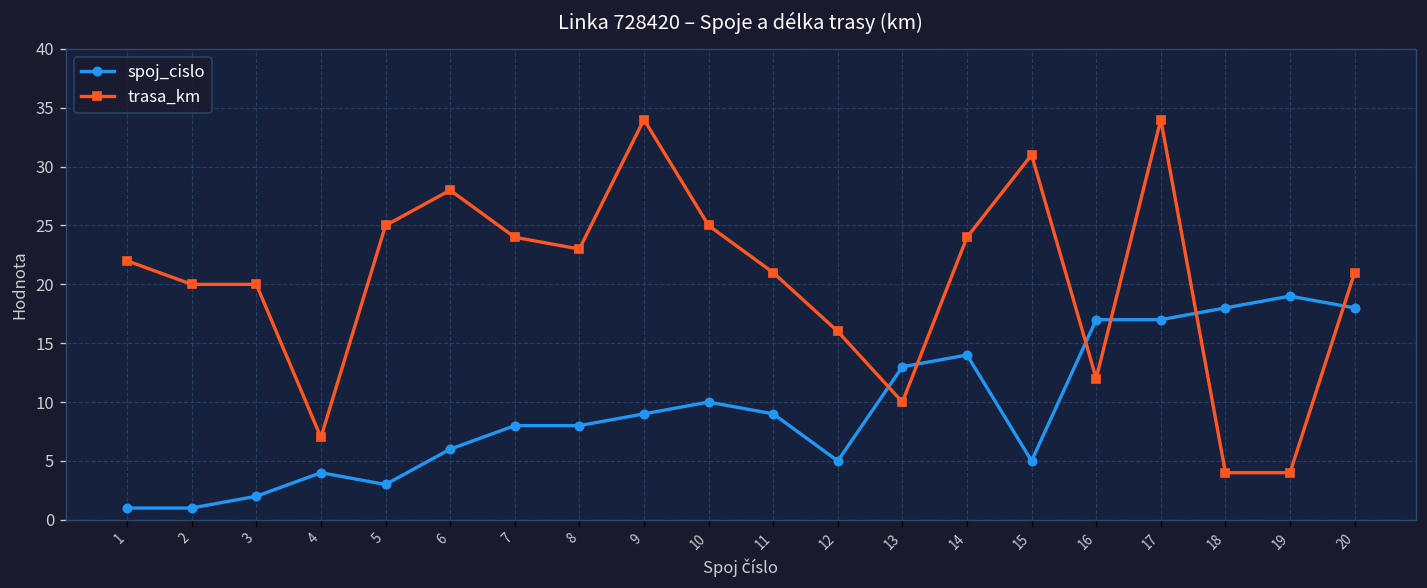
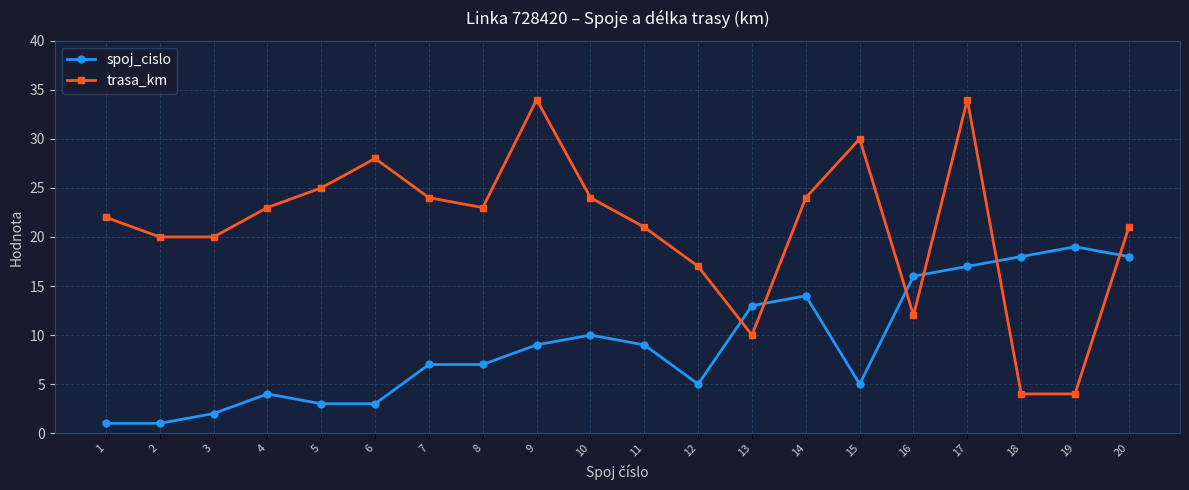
trasa_km, 4: 7 -> 23
spoj_cislo, 6: 6 -> 3
spoj_cislo, 7: 8 -> 7
spoj_cislo, 8: 8 -> 7
trasa_km, 10: 25 -> 24
trasa_km, 12: 16 -> 17
trasa_km, 15: 31 -> 30
spoj_cislo, 16: 17 -> 16
